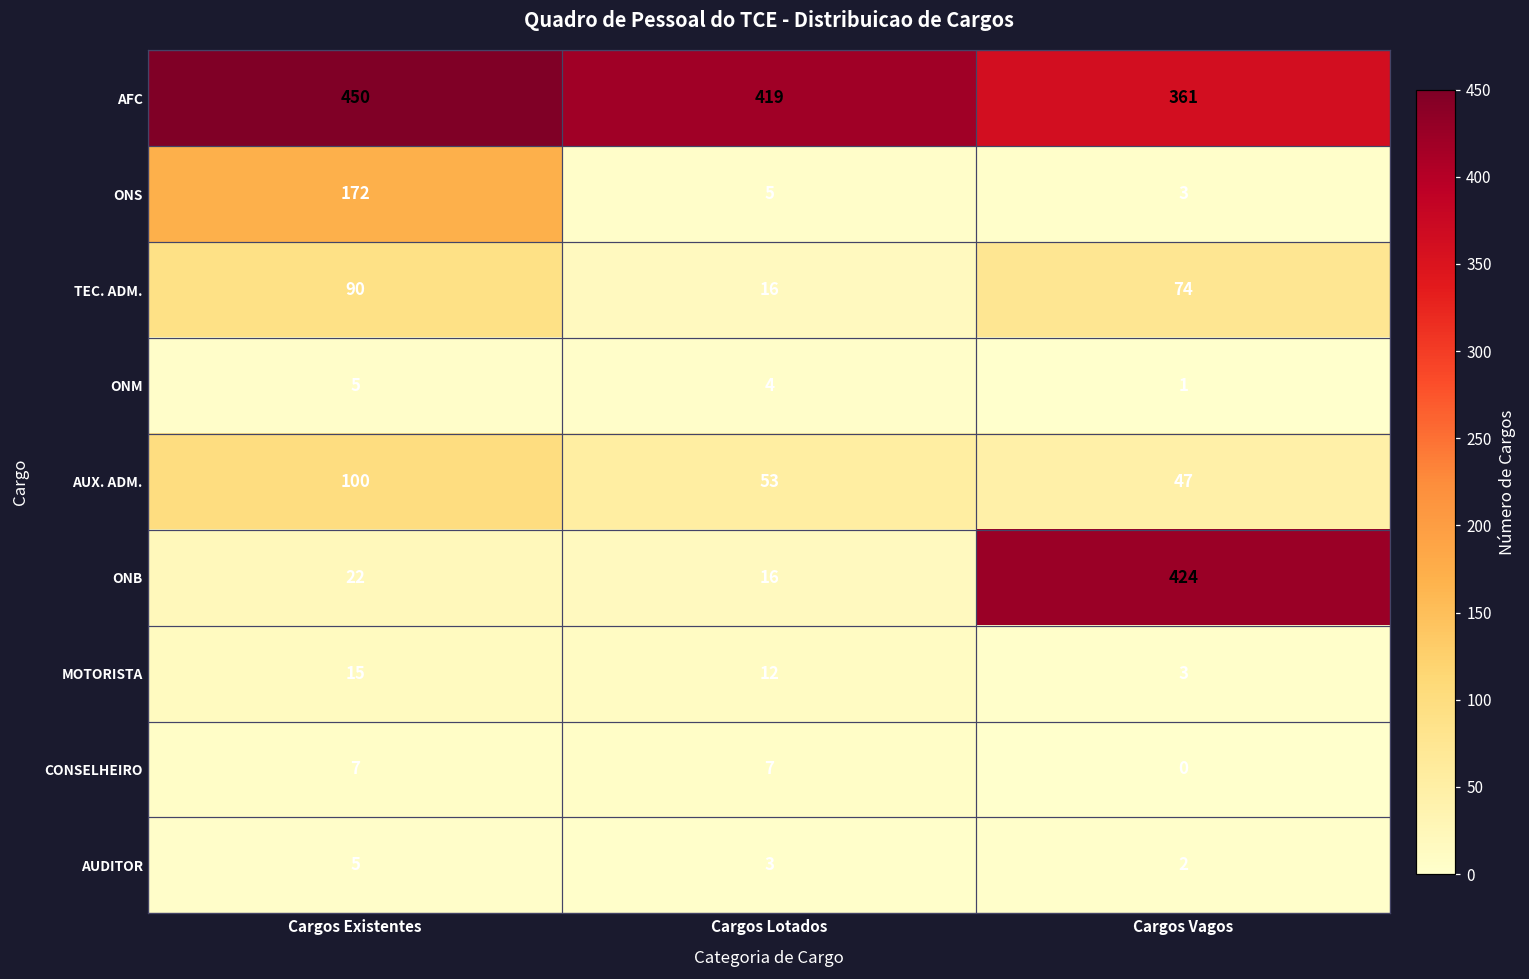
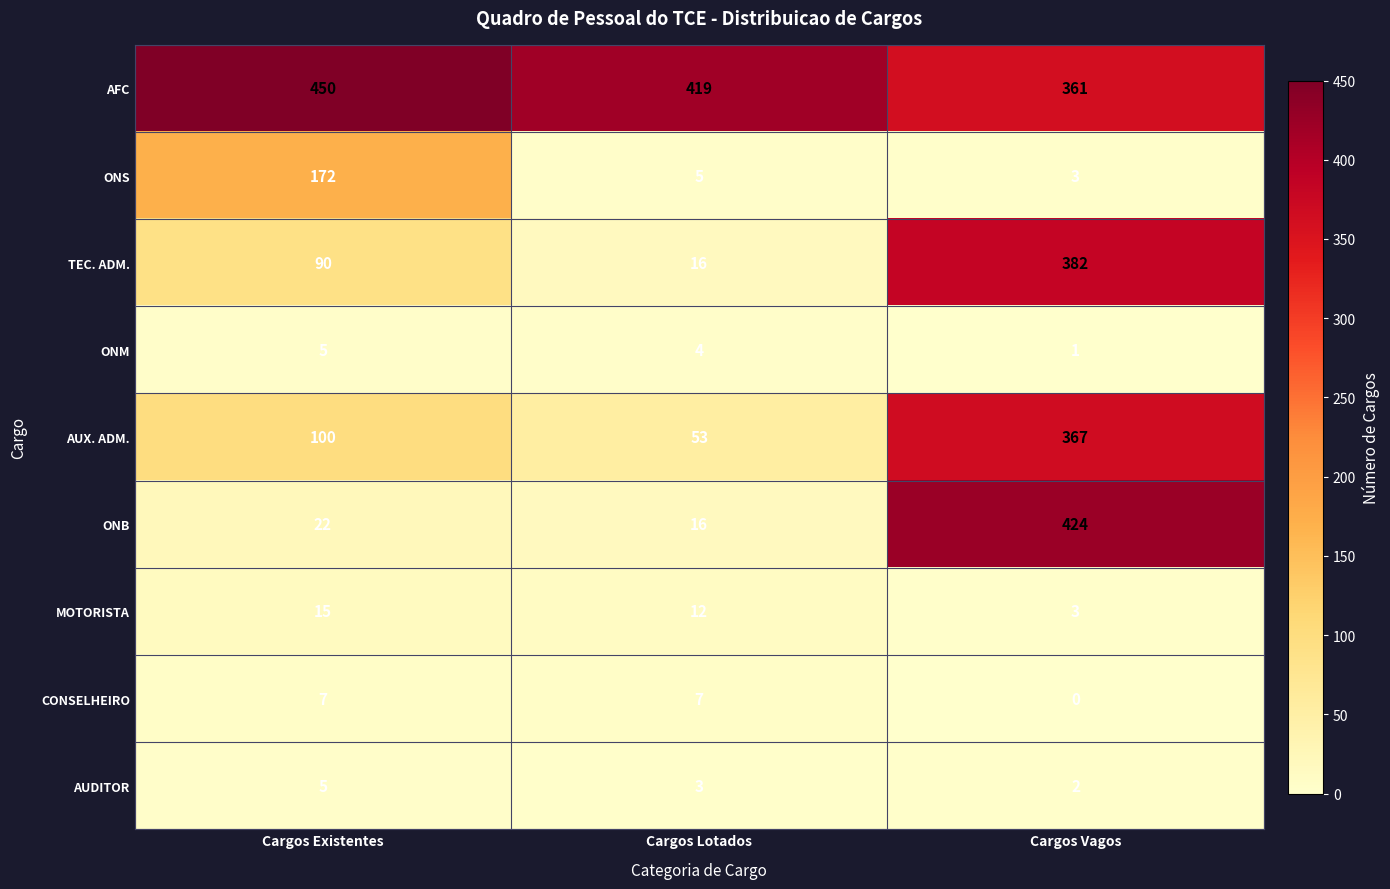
TEC. ADM., Cargos Vagos: 74 -> 382
AUX. ADM., Cargos Vagos: 47 -> 367
